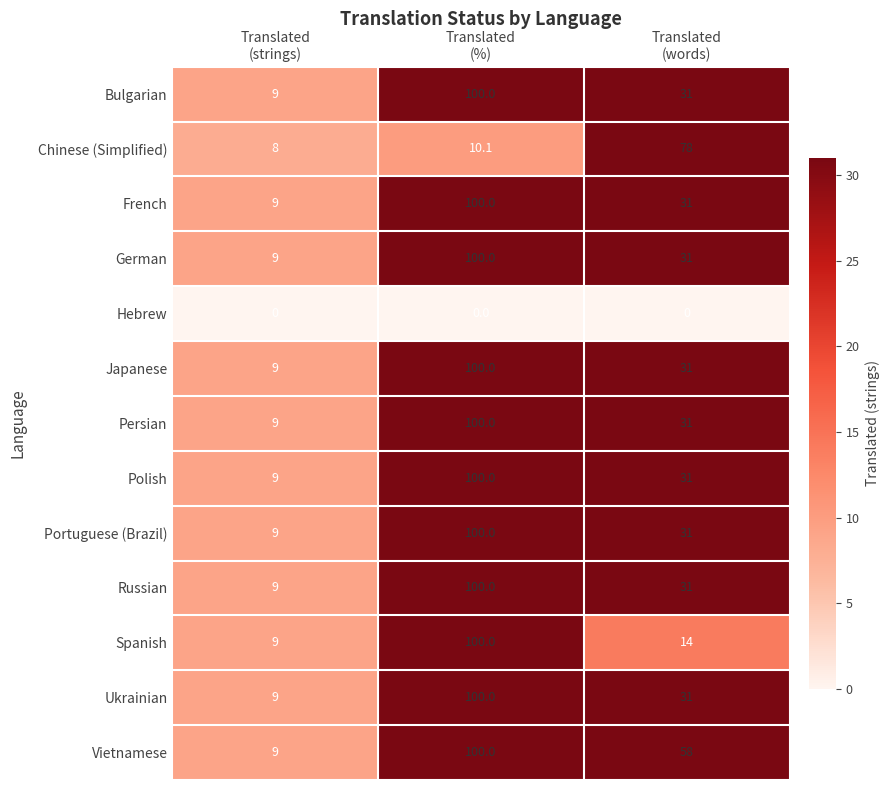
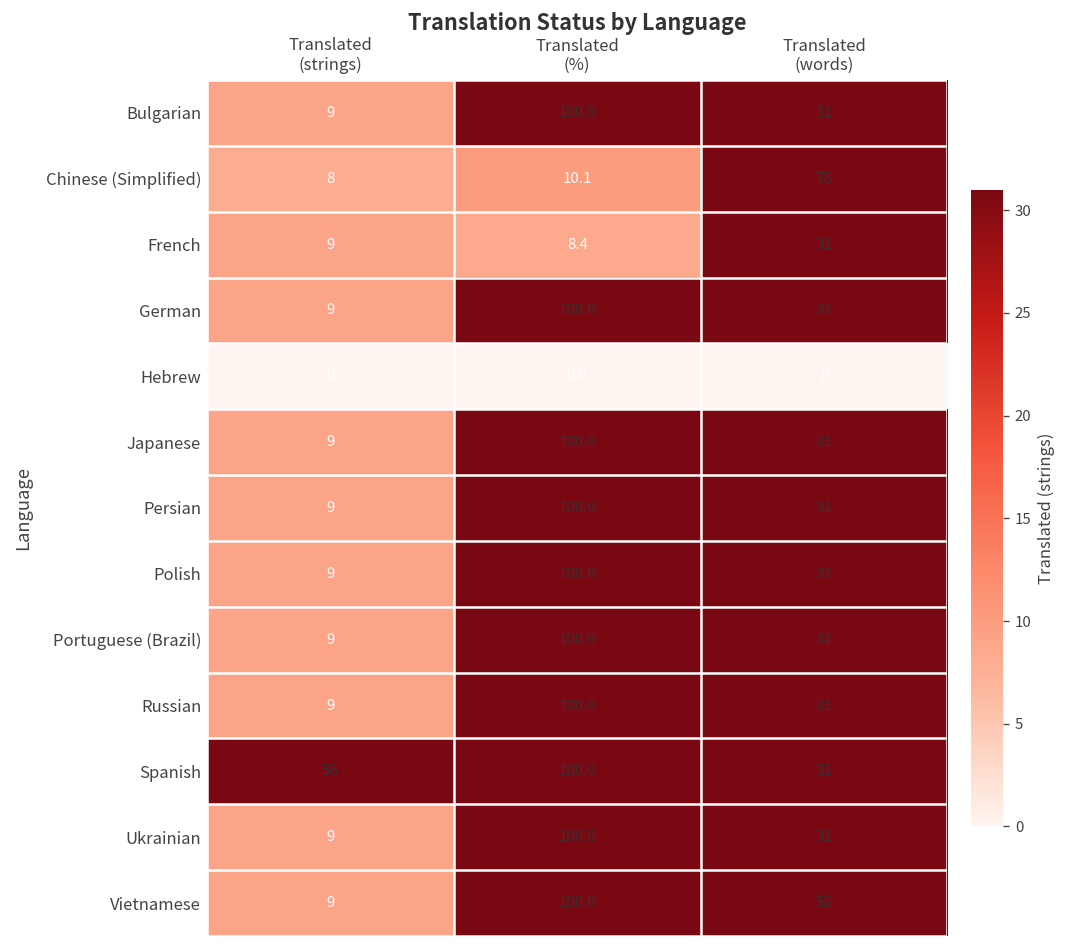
French, Translated (%): 100.0 -> 8.4
Spanish, Translated (strings): 9 -> 56
Spanish, Translated (words): 14 -> 31
